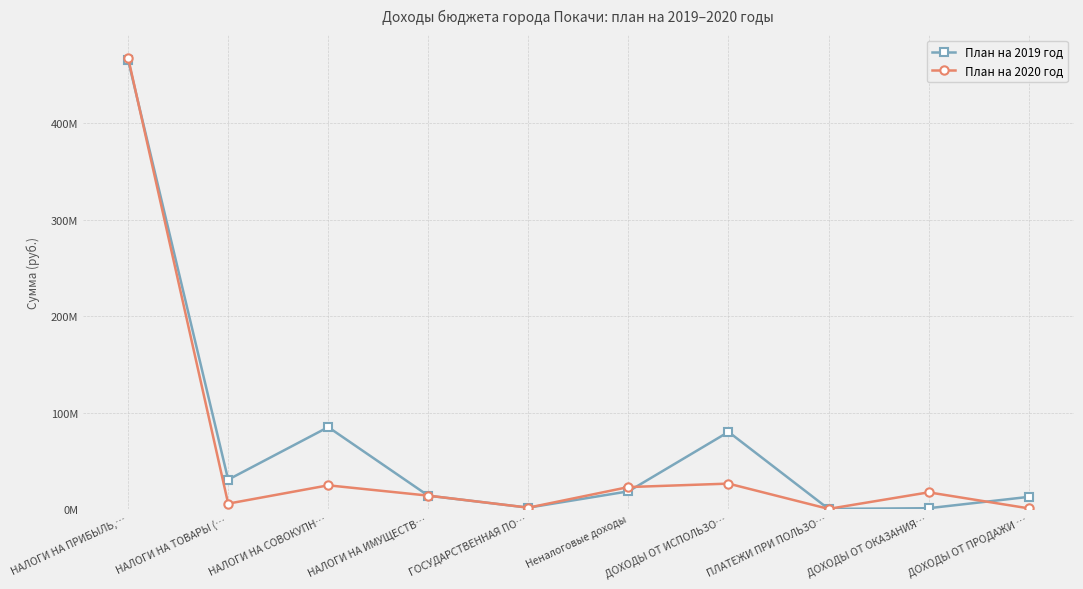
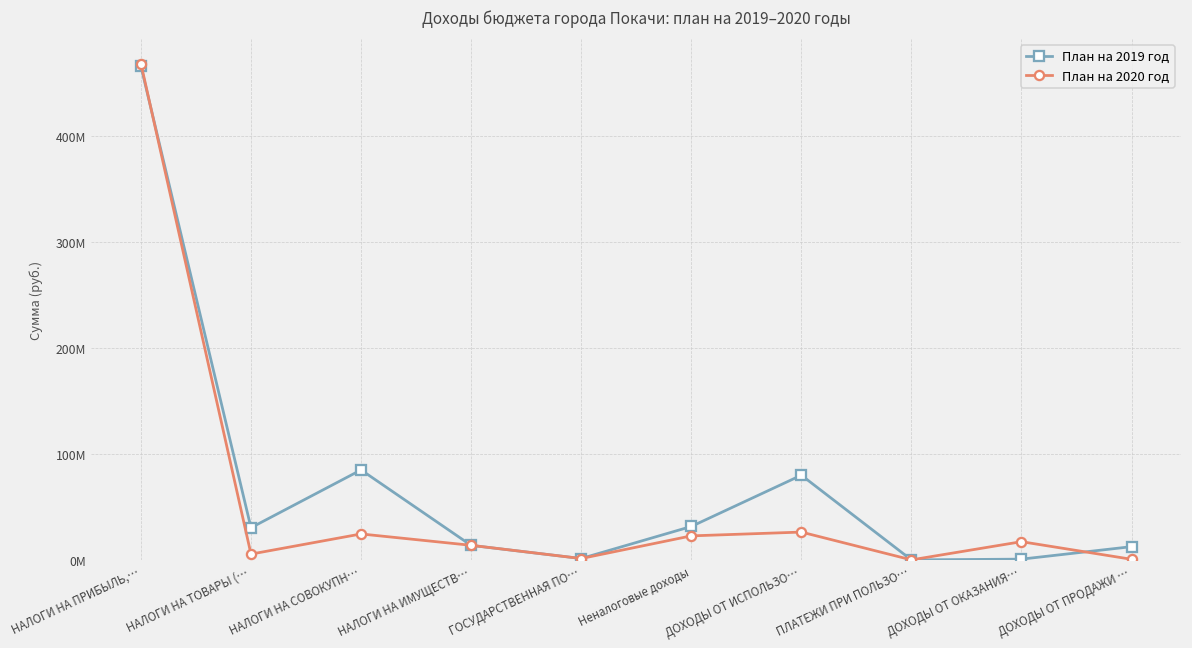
План на 2019 год, Неналоговые доходы: 20000000 -> 30000000
